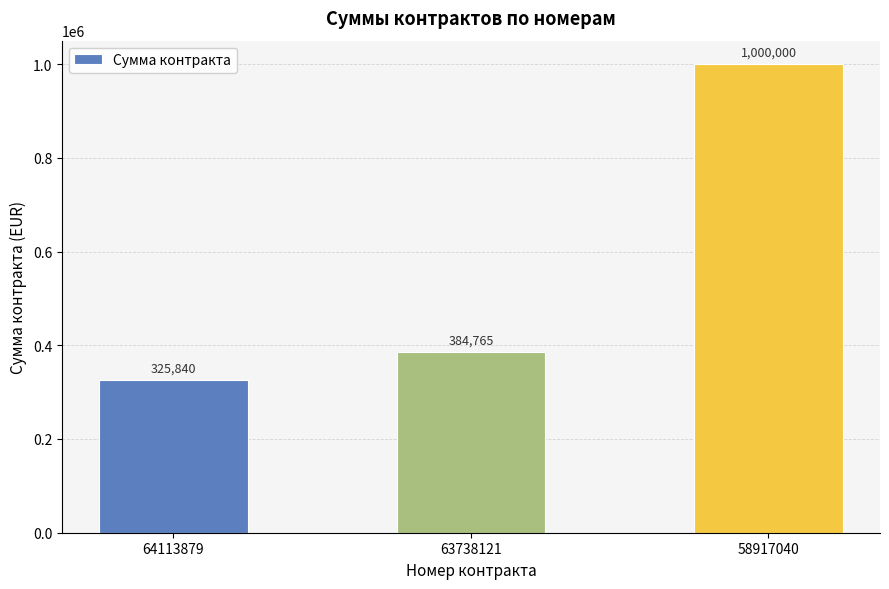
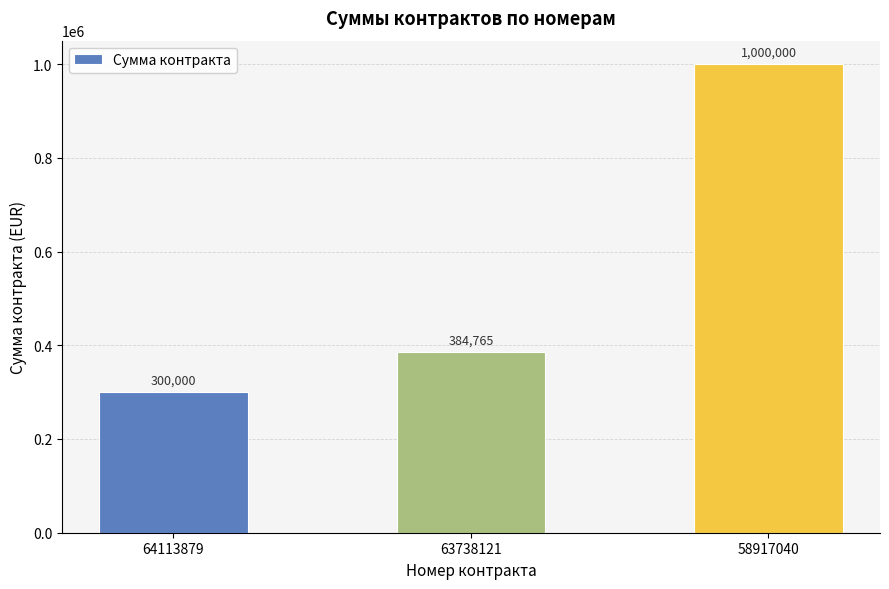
64113879: 325,840 -> 300,000
